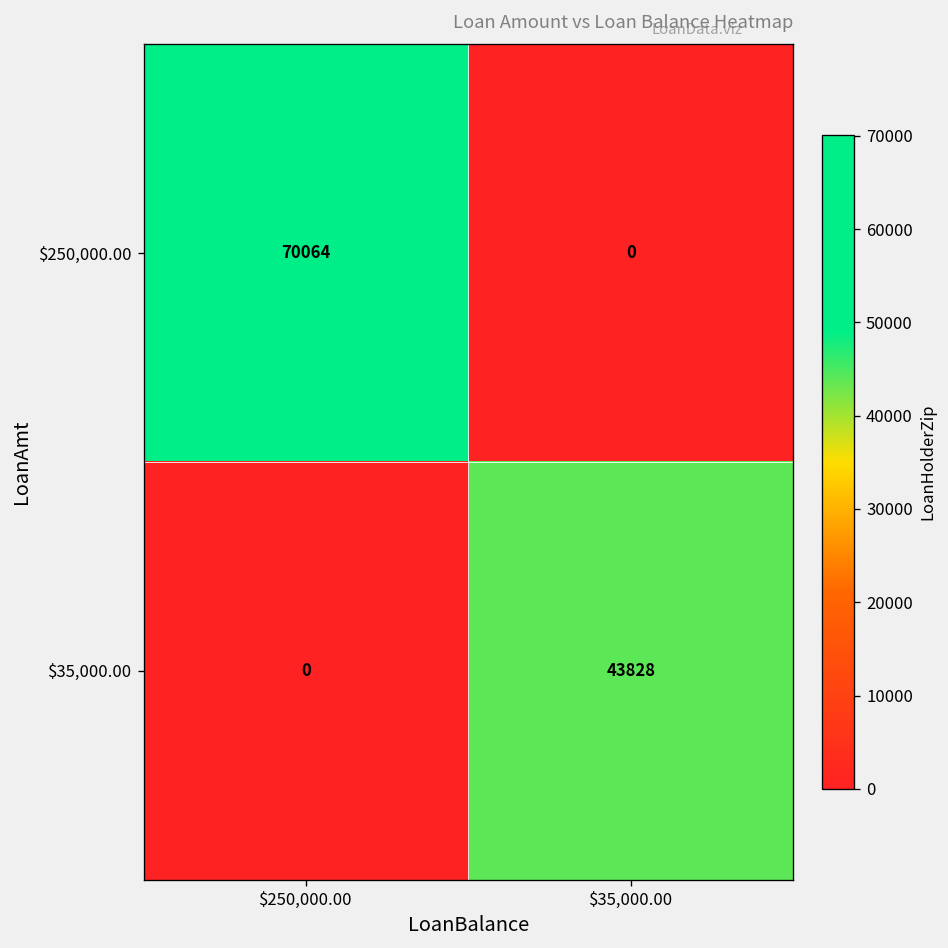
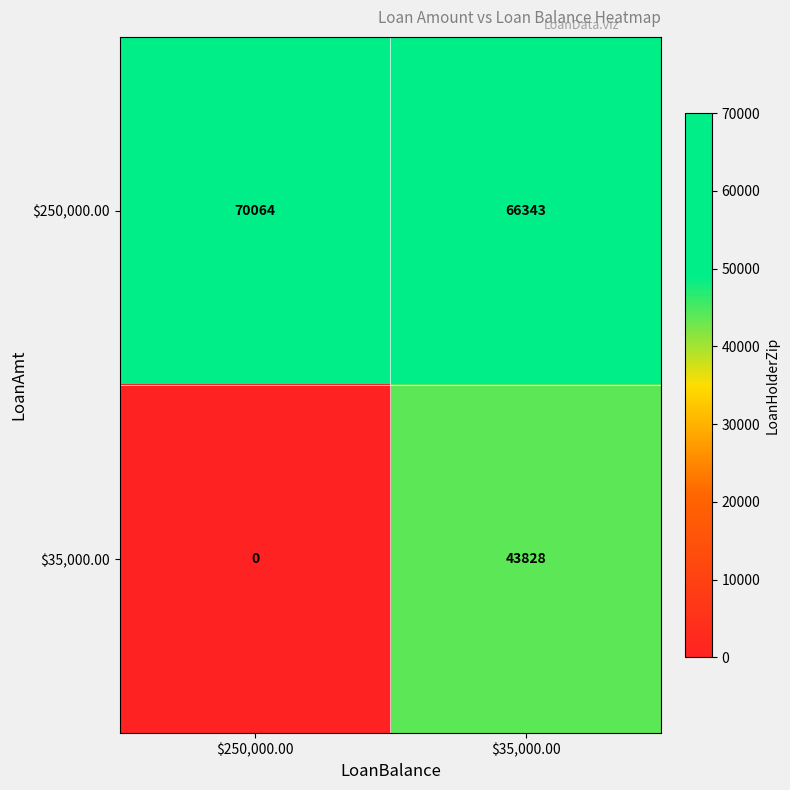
$250,000.00, $35,000.00: 0 -> 66343
